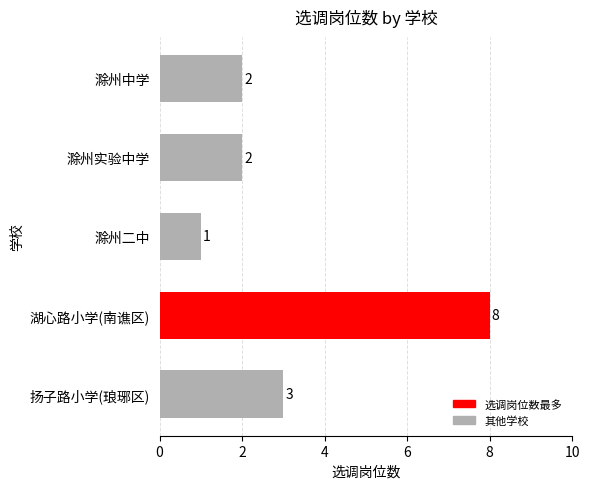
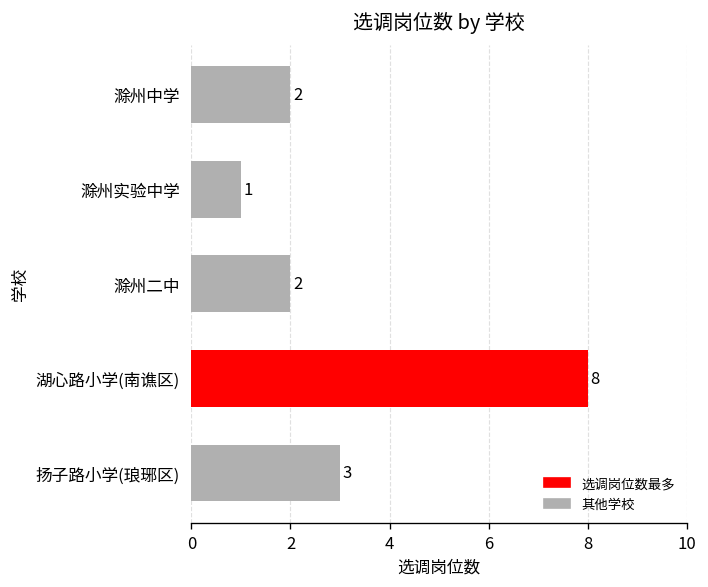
滁州实验中学: 2 -> 1
滁州二中: 1 -> 2
